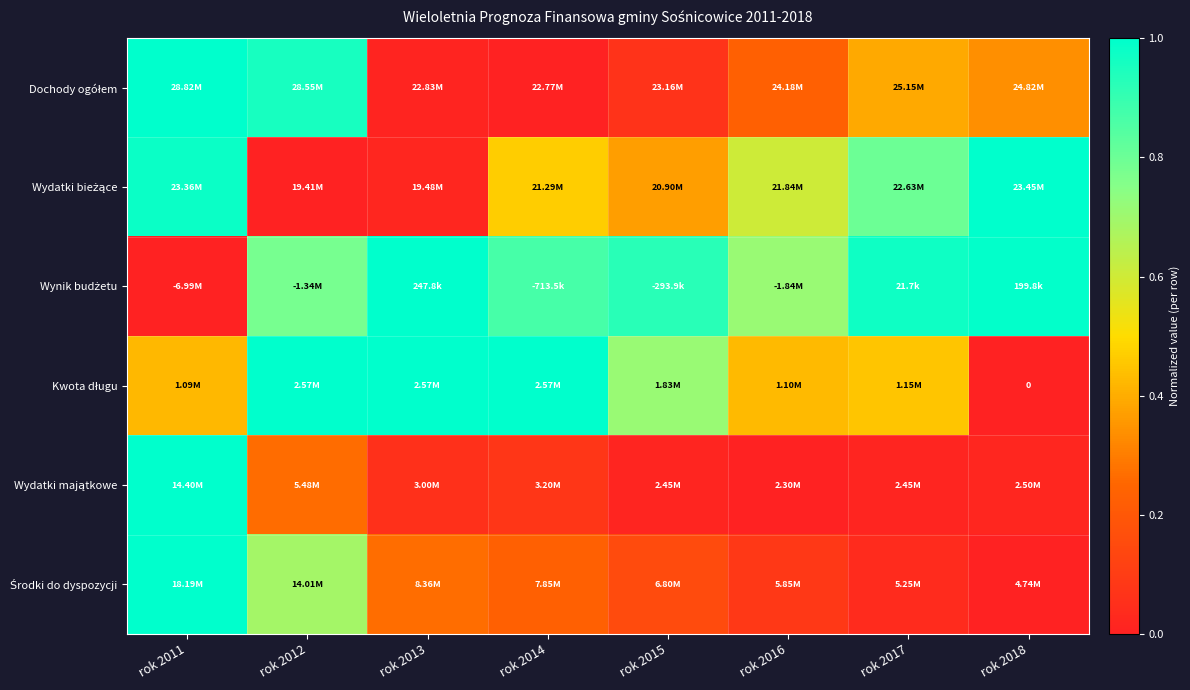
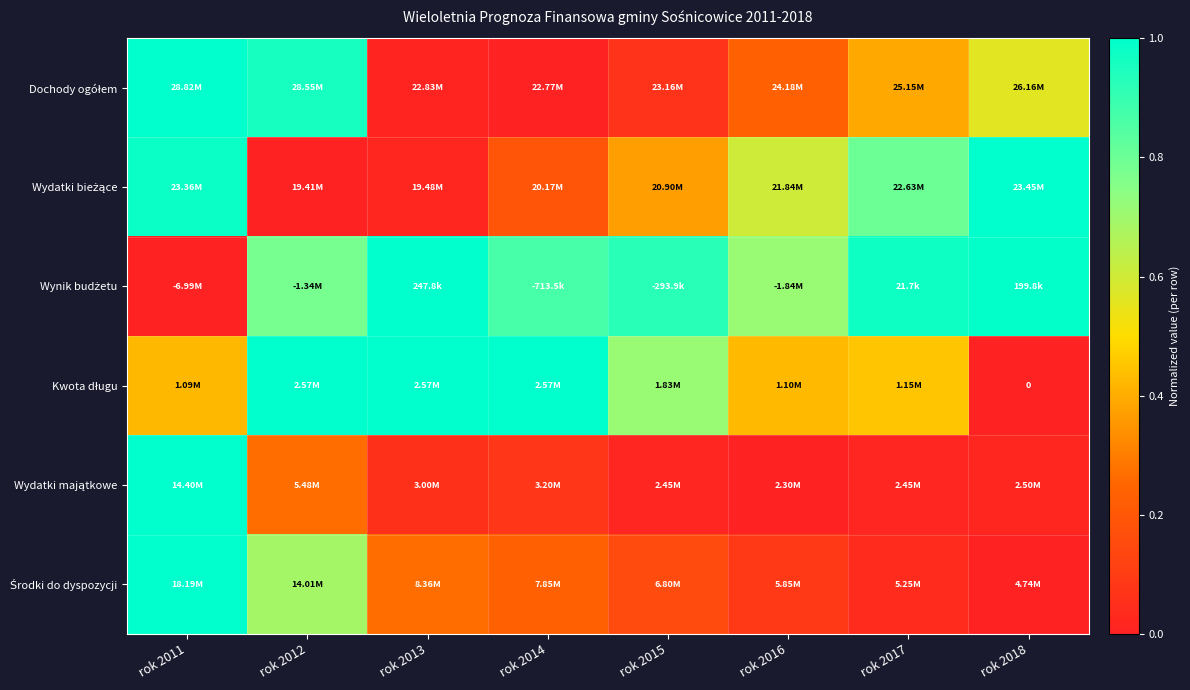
Dochody ogółem, rok 2018: 24.82M -> 26.16M
Wydatki bieżące, rok 2014: 21.29M -> 20.17M
